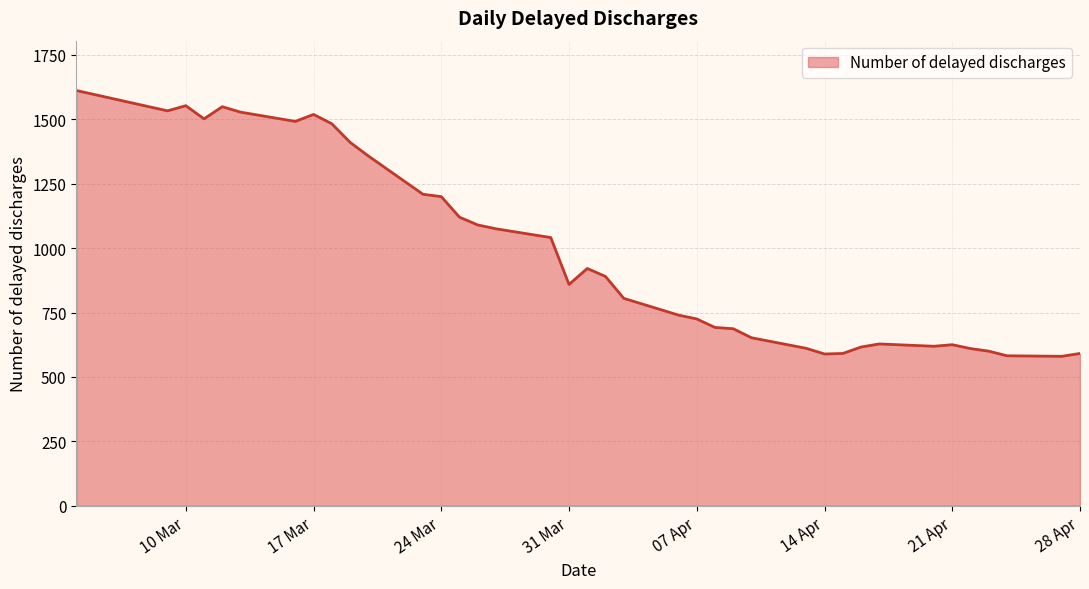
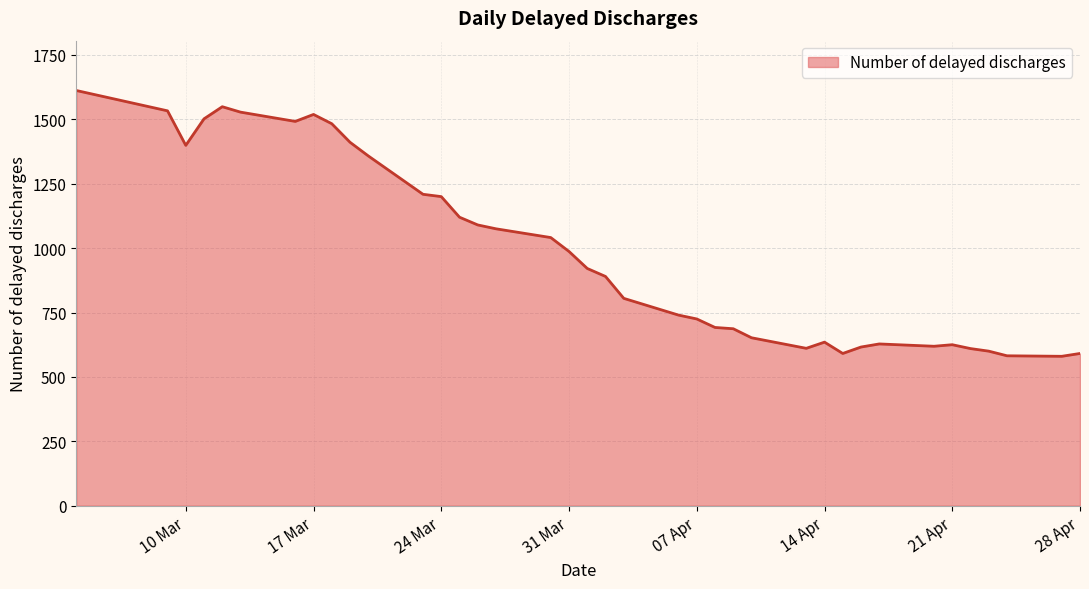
10 Mar: 1550 -> 1400
31 Mar: 860 -> 990
14 Apr: 590 -> 640
